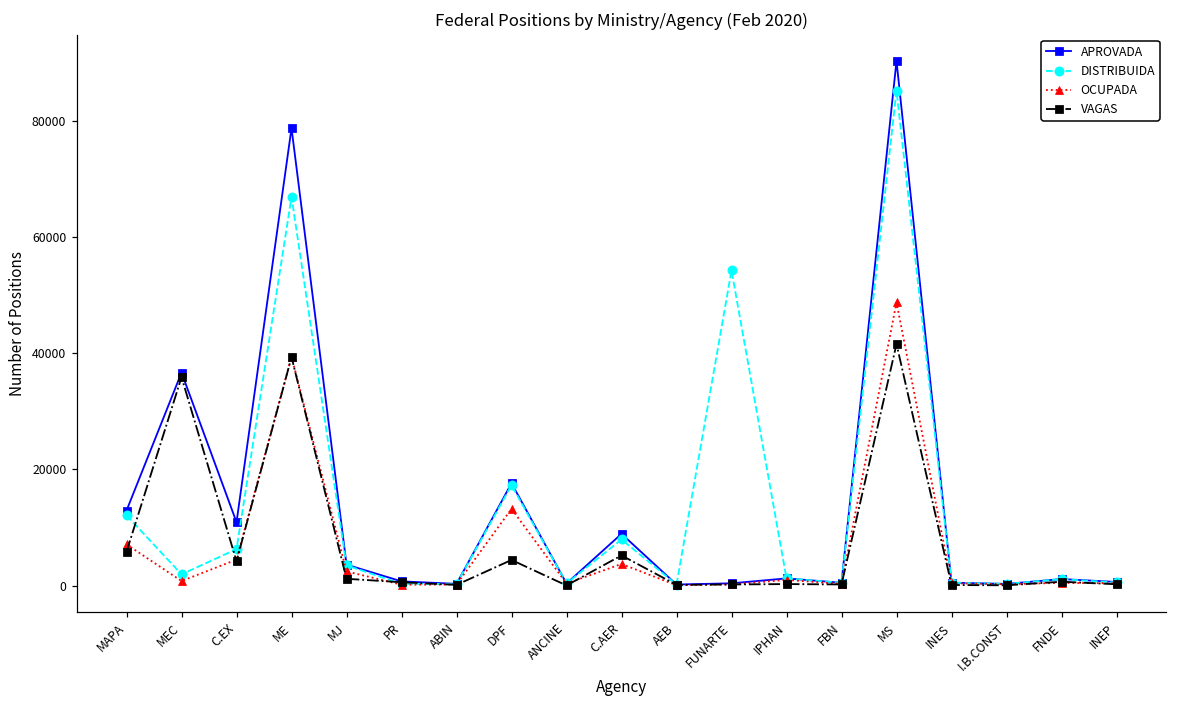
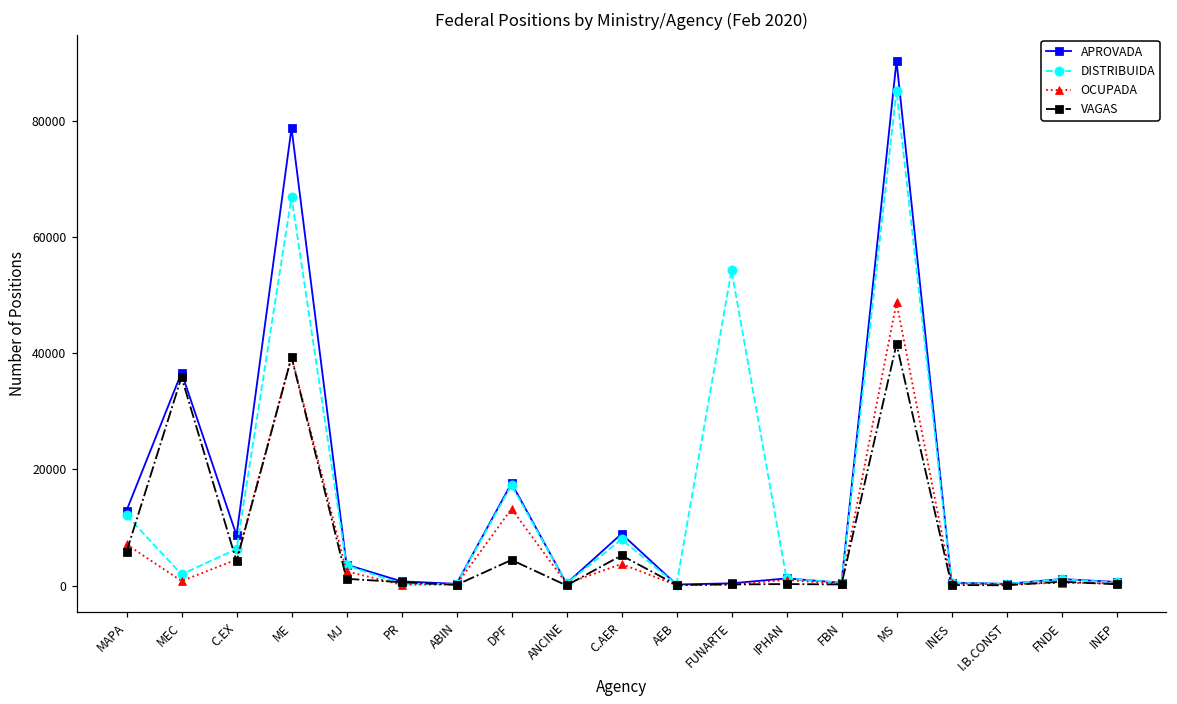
APROVADA, C.EX: 11000 -> 9000
